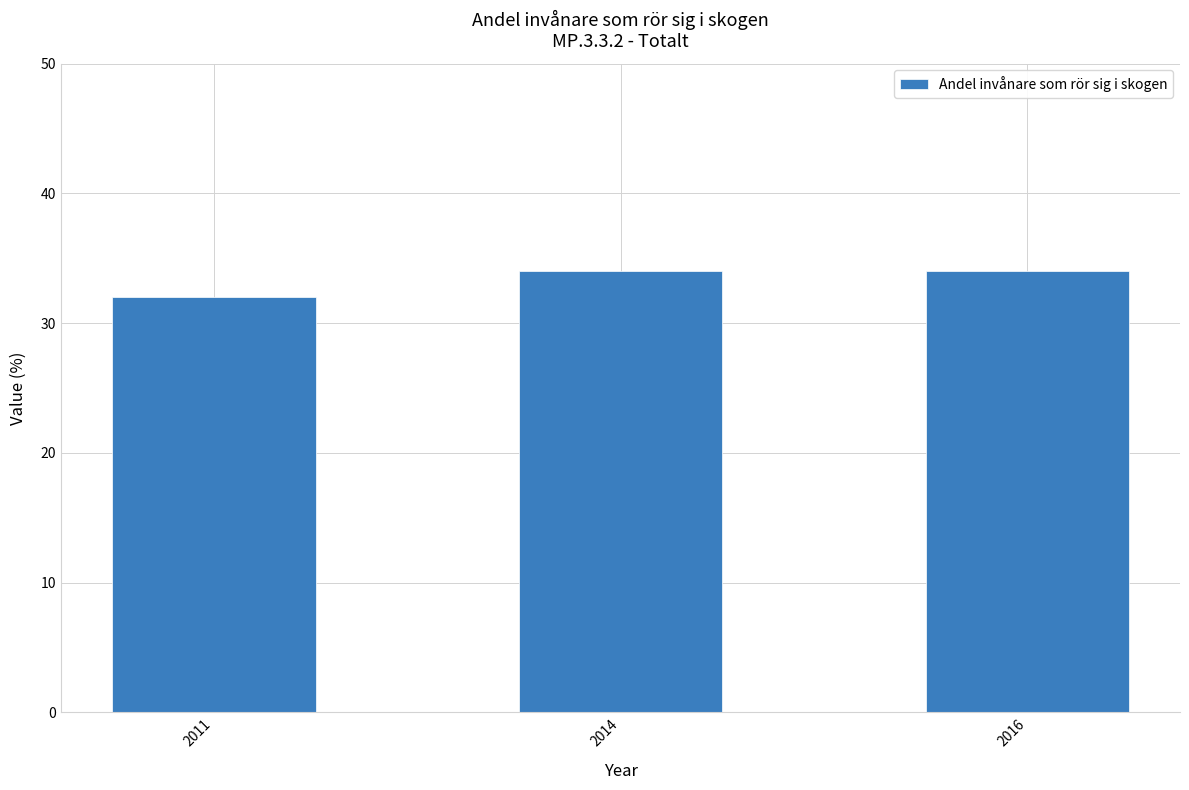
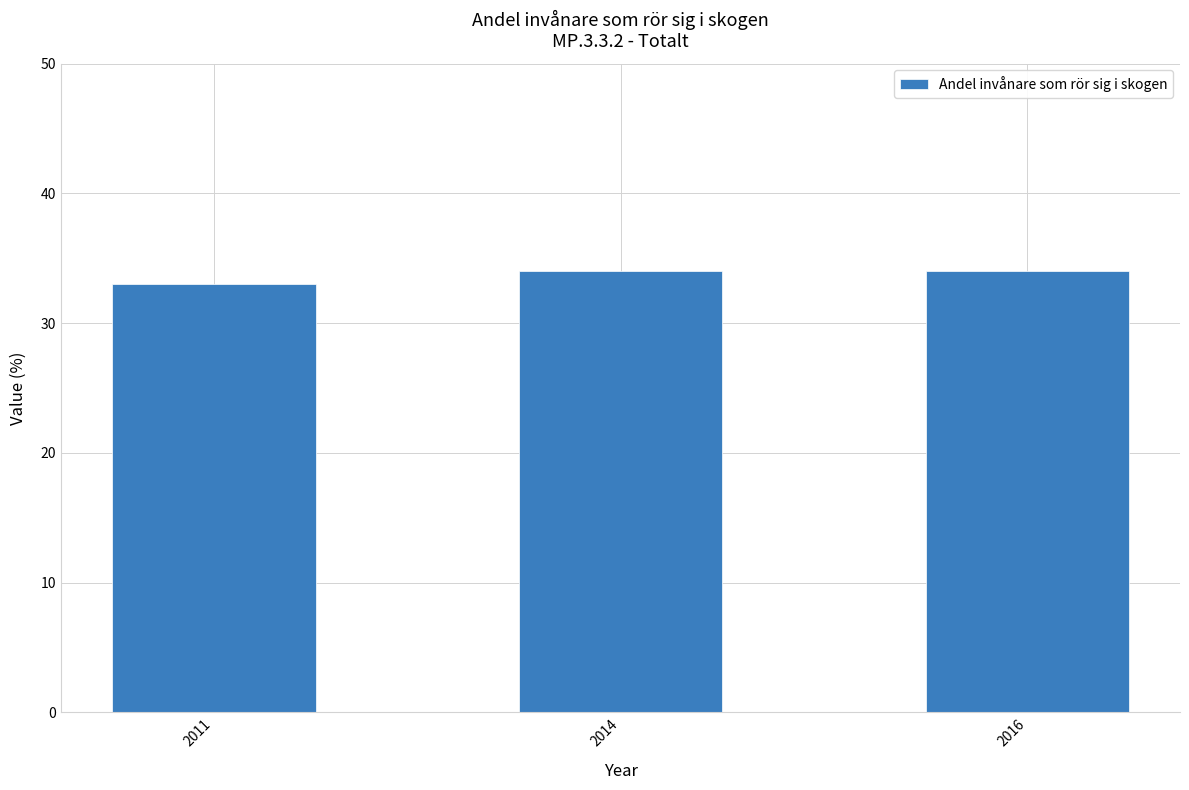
2011: 32 -> 33
